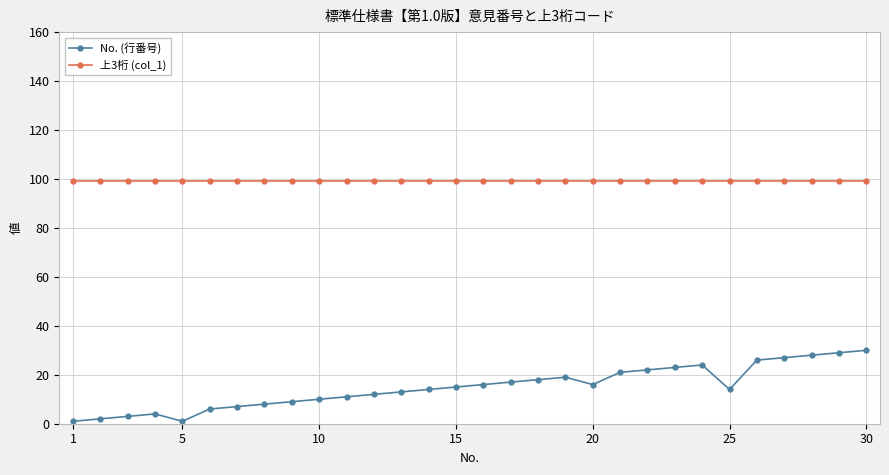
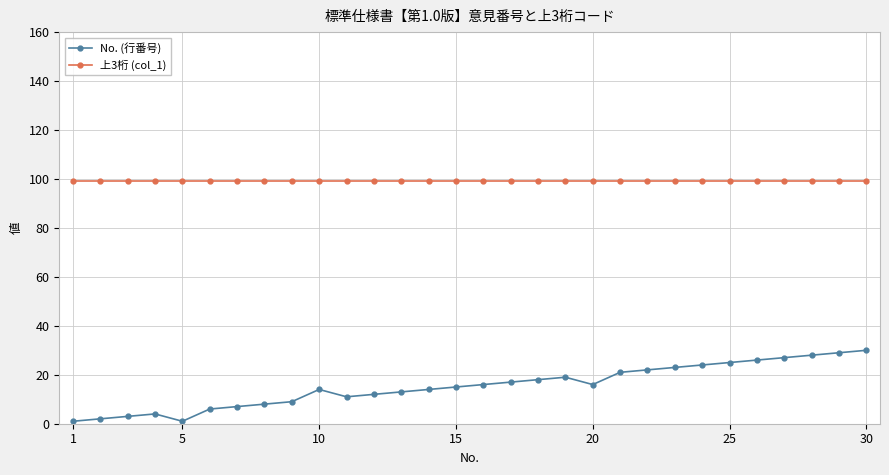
No. (行番号), 10: 10 -> 14
No. (行番号), 25: 14 -> 25
